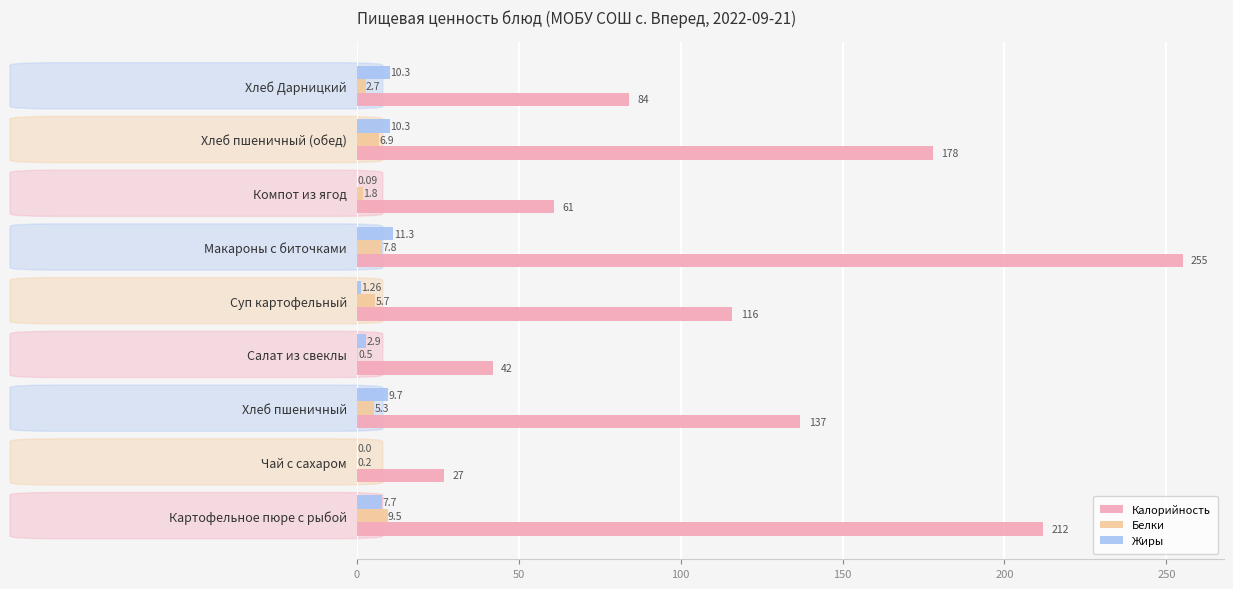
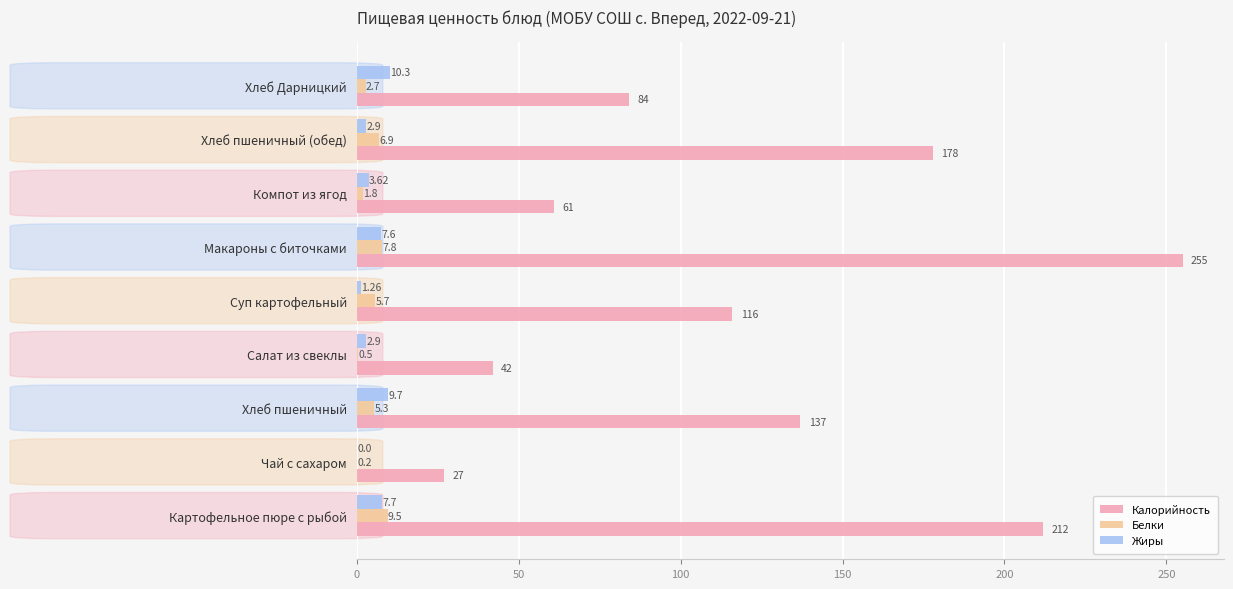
Жиры, Хлеб пшеничный (обед): 10.3 -> 2.9
Жиры, Компот из ягод: 0.09 -> 3.62
Жиры, Макароны с биточками: 11.3 -> 7.6
